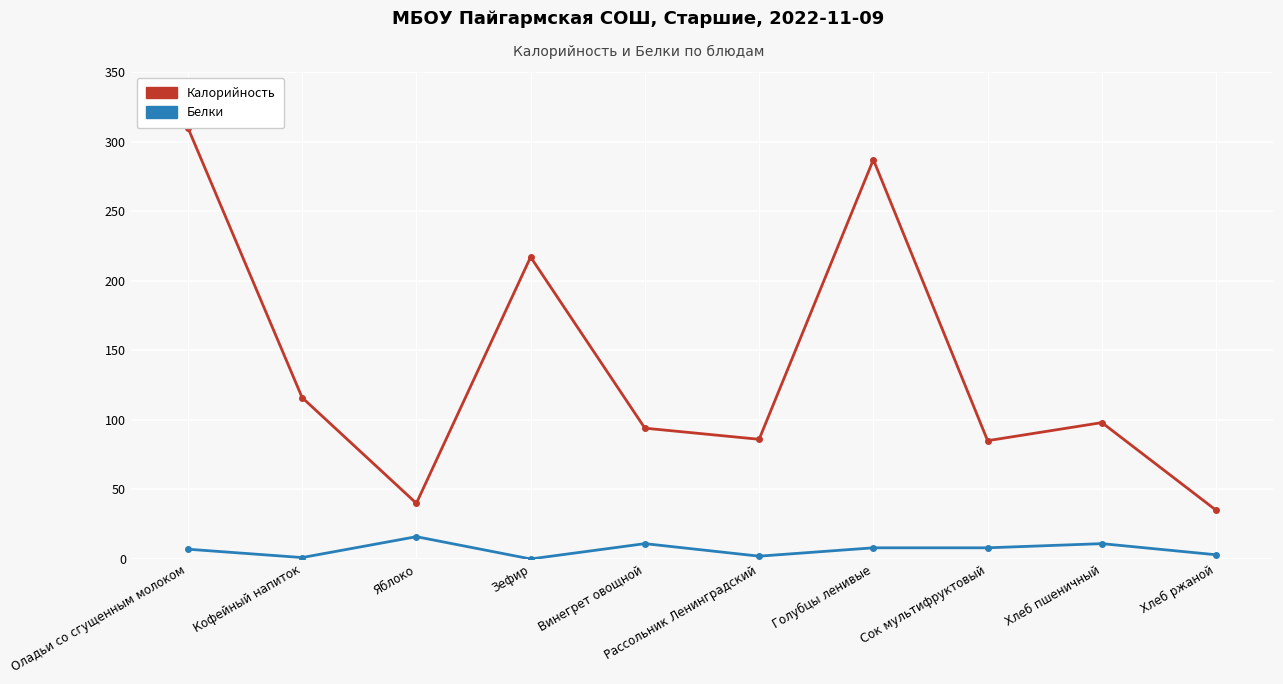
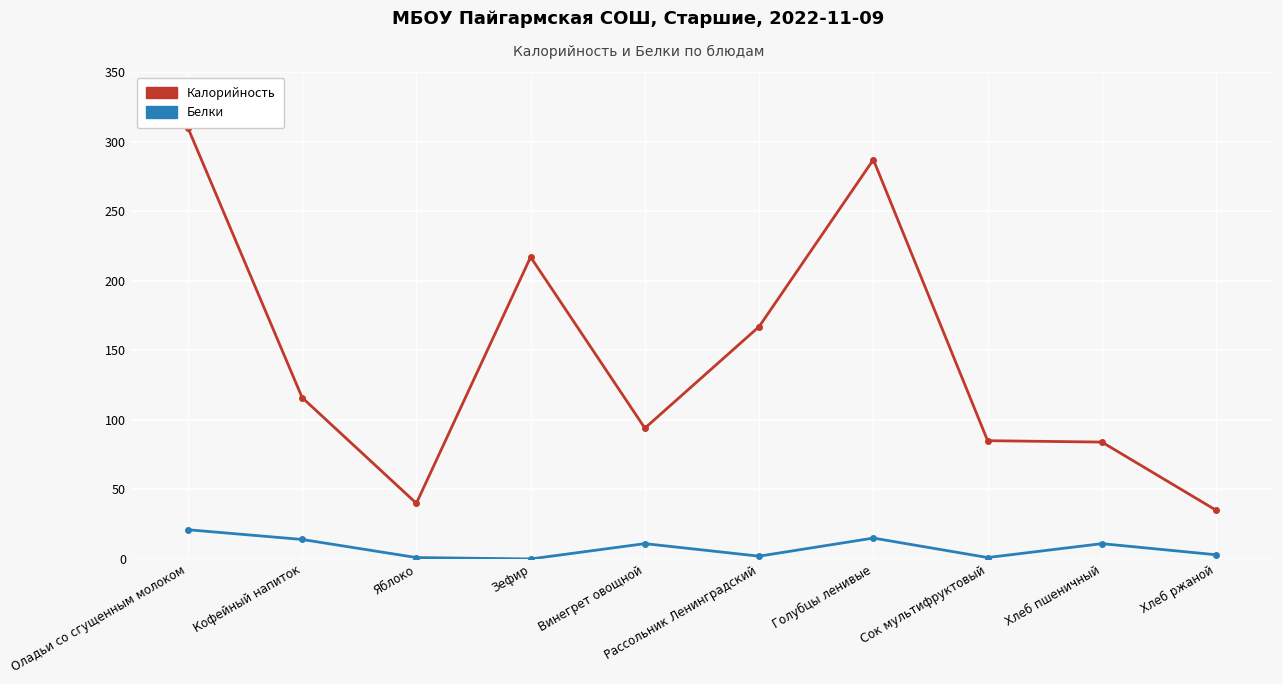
Белки, Оладьи со сгущенным молоком: 7 -> 21
Белки, Кофейный напиток: 1 -> 14
Белки, Яблоко: 16 -> 1
Калорийность, Рассольник Ленинградский: 86 -> 167
Белки, Голубцы ленивые: 8 -> 15
Белки, Сок мультифруктовый: 8 -> 1
Калорийность, Хлеб пшеничный: 98 -> 84
